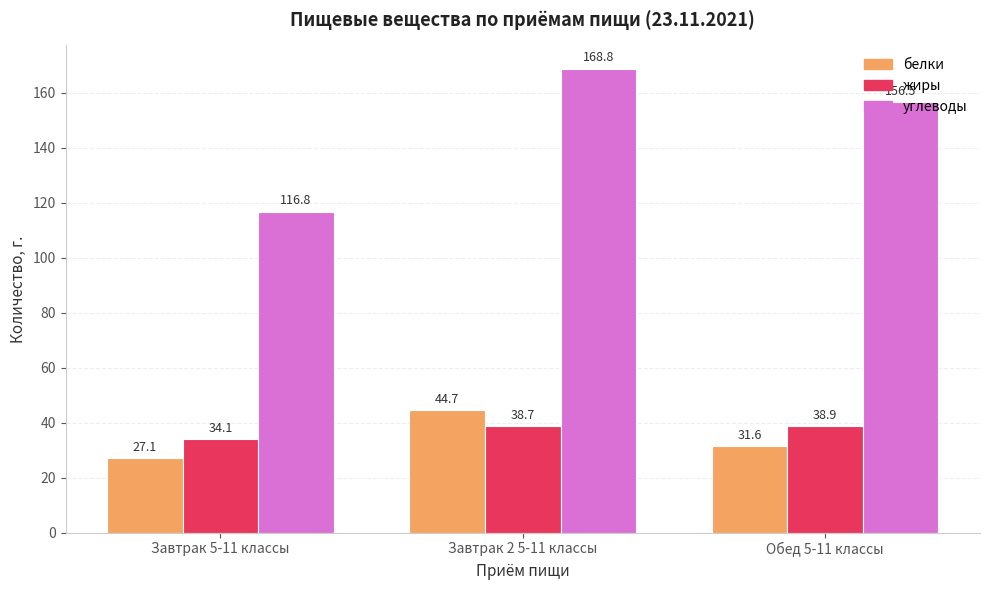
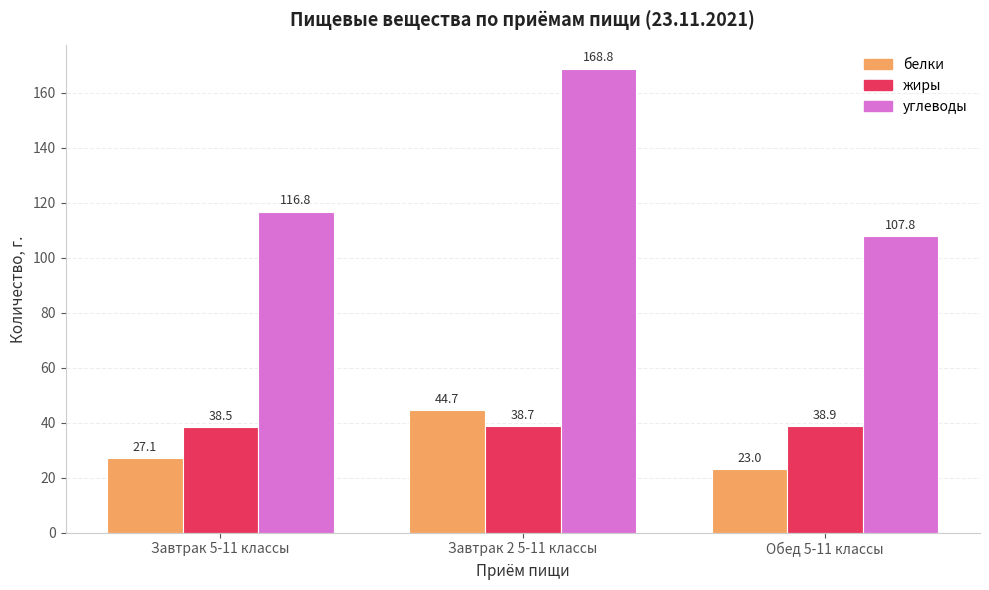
жиры, Завтрак 5-11 классы: 34.1 -> 38.5
белки, Обед 5-11 классы: 31.6 -> 23.0
углеводы, Обед 5-11 классы: 156.5 -> 107.8
